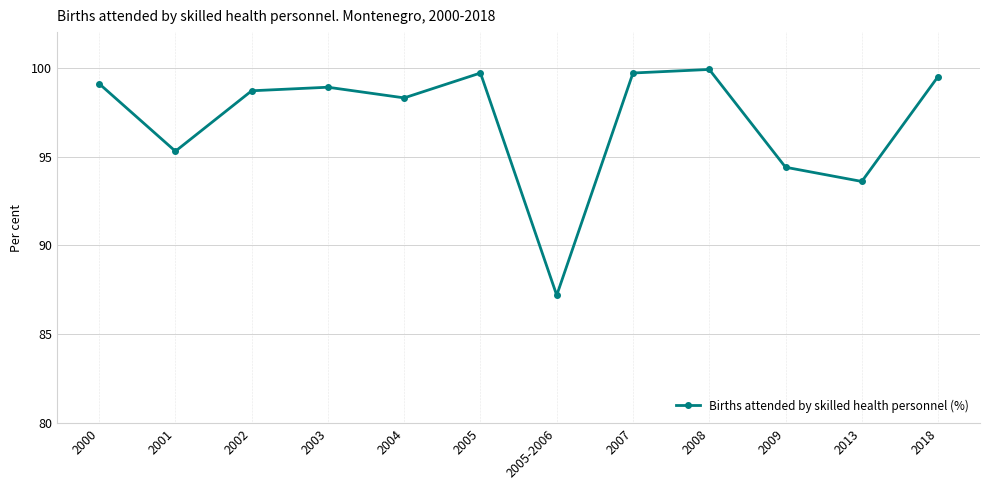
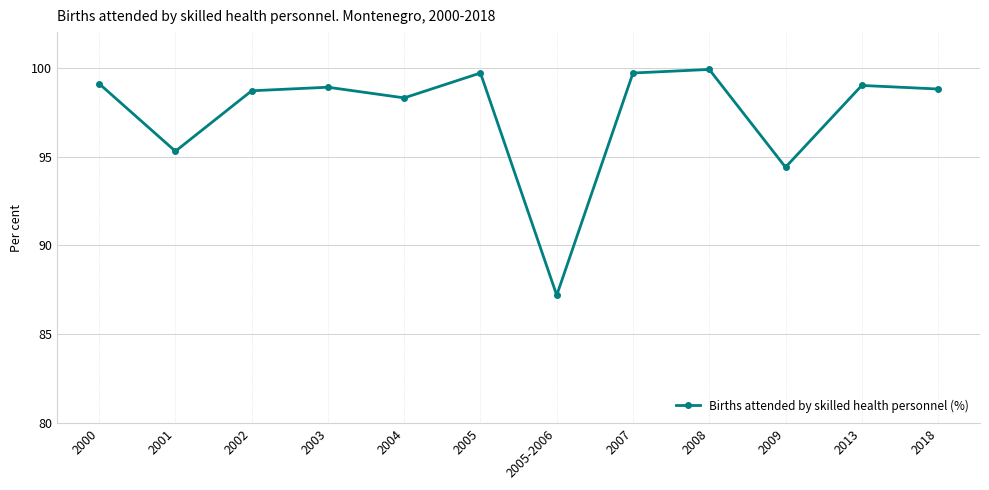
2013: 93.6 -> 99.0
2018: 99.5 -> 98.8
